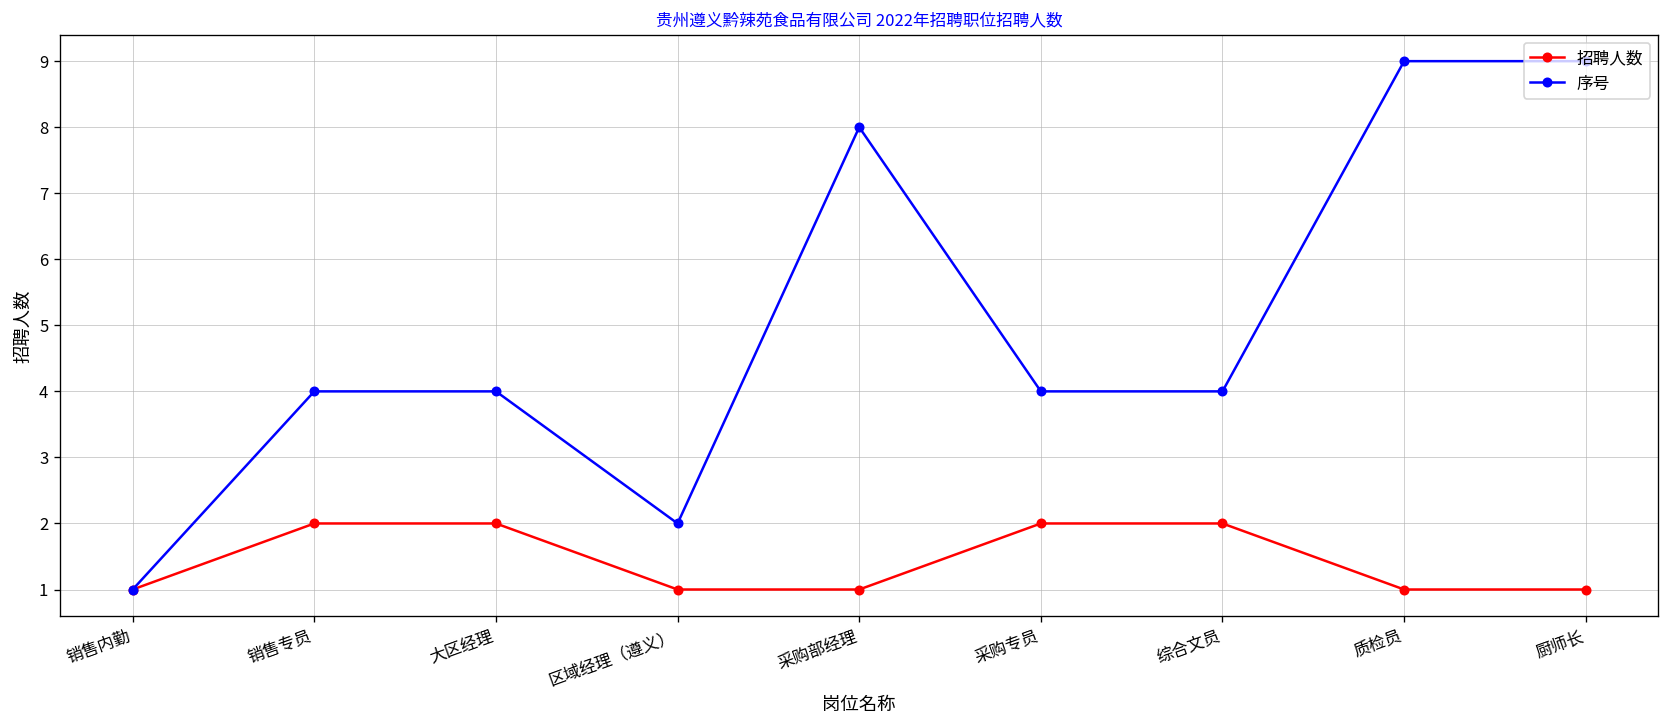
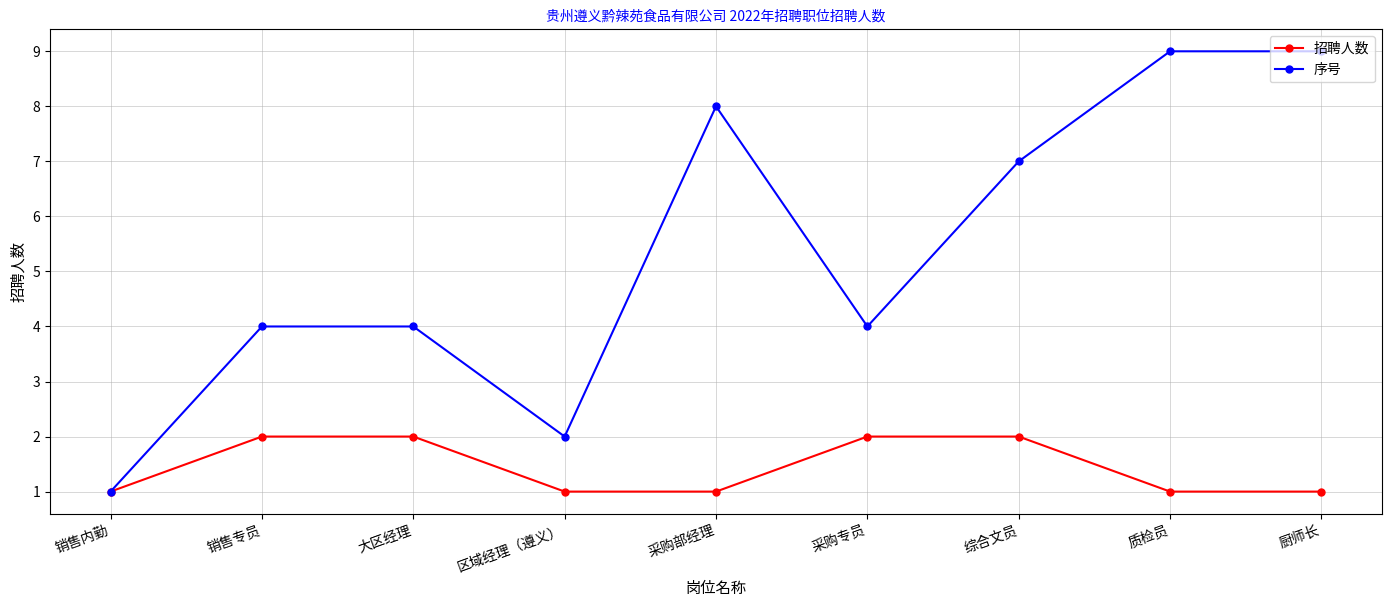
序号, 综合文员: 4 -> 7
